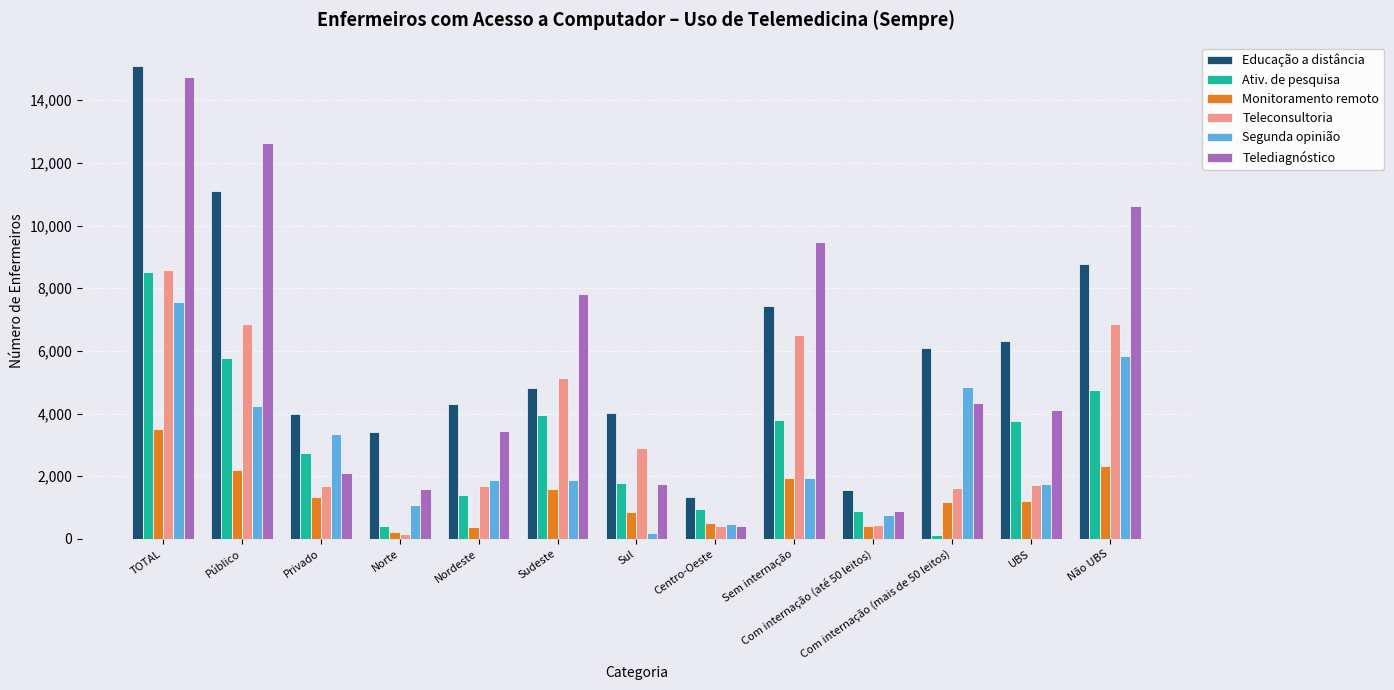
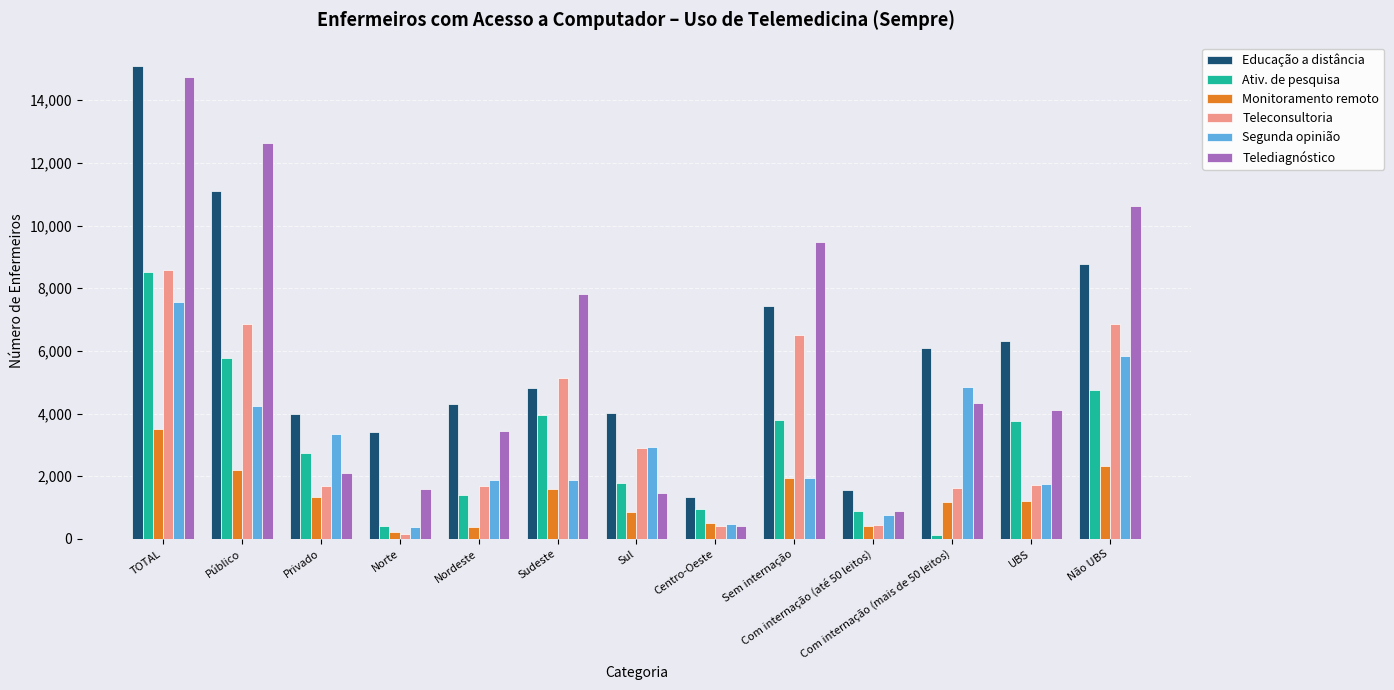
Segunda opinião, Norte: 1,100 -> 400
Segunda opinião, Sul: 200 -> 2,900
Telediagnóstico, Sul: 1,700 -> 1,500
